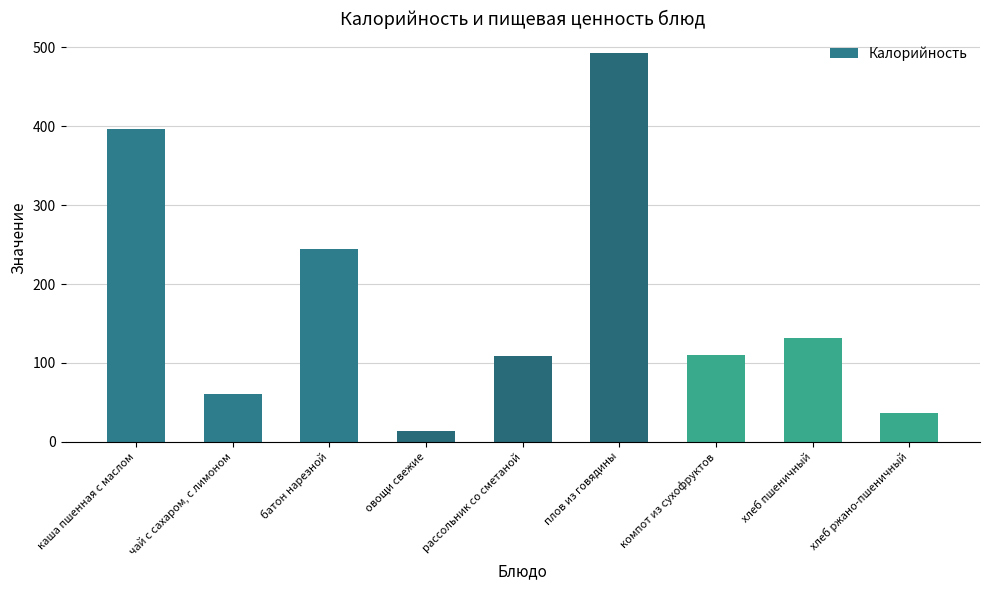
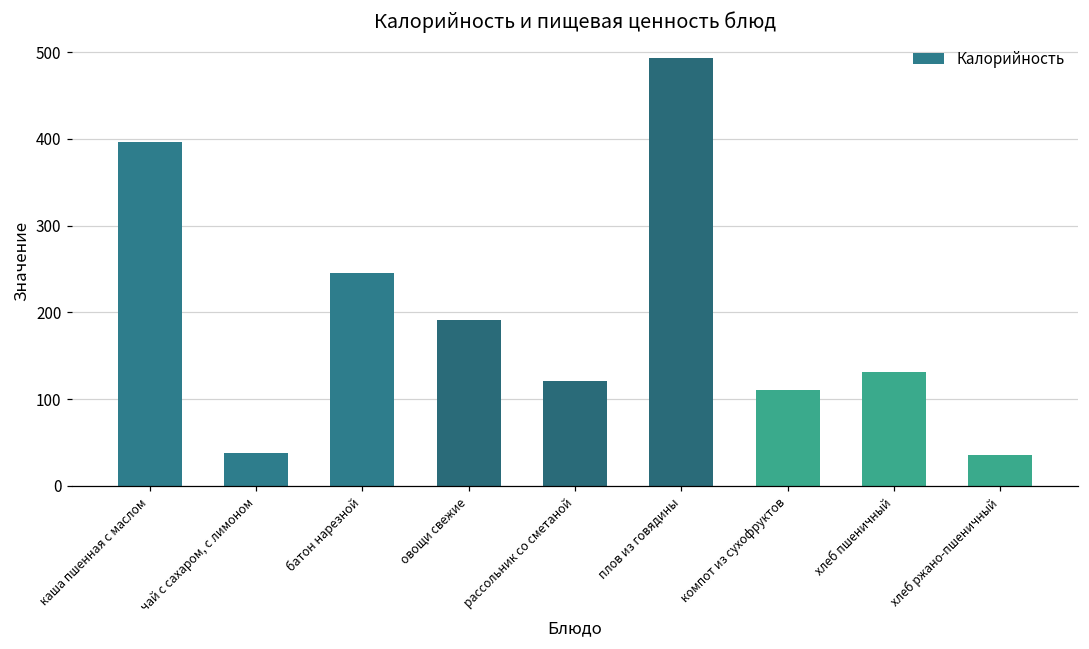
чай с сахаром, с лимоном: 60 -> 40
овощи свежие: 10 -> 190
рассольник со сметаной: 110 -> 120
